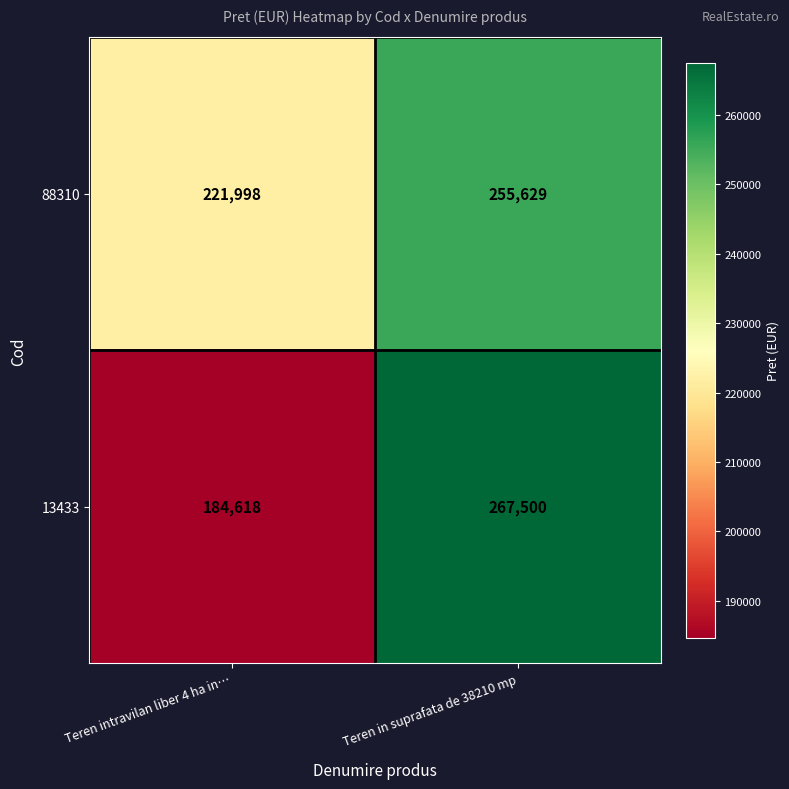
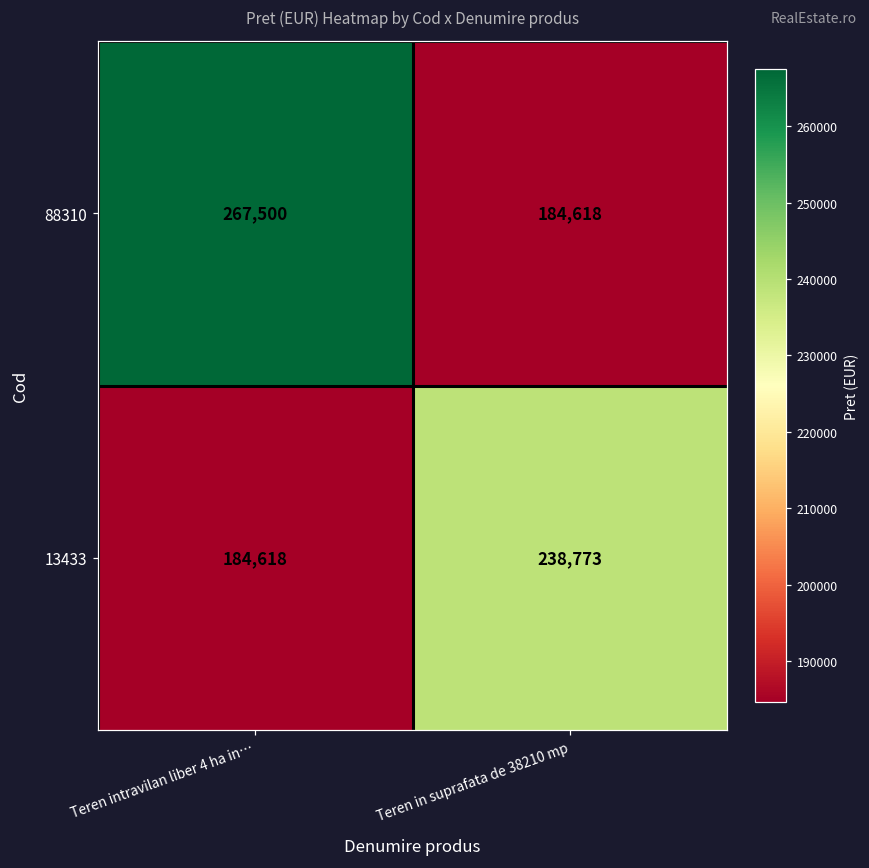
88310, Teren intravilan liber 4 ha in…: 221,998 -> 267,500
88310, Teren in suprafata de 38210 mp: 255,629 -> 184,618
13433, Teren in suprafata de 38210 mp: 267,500 -> 238,773
